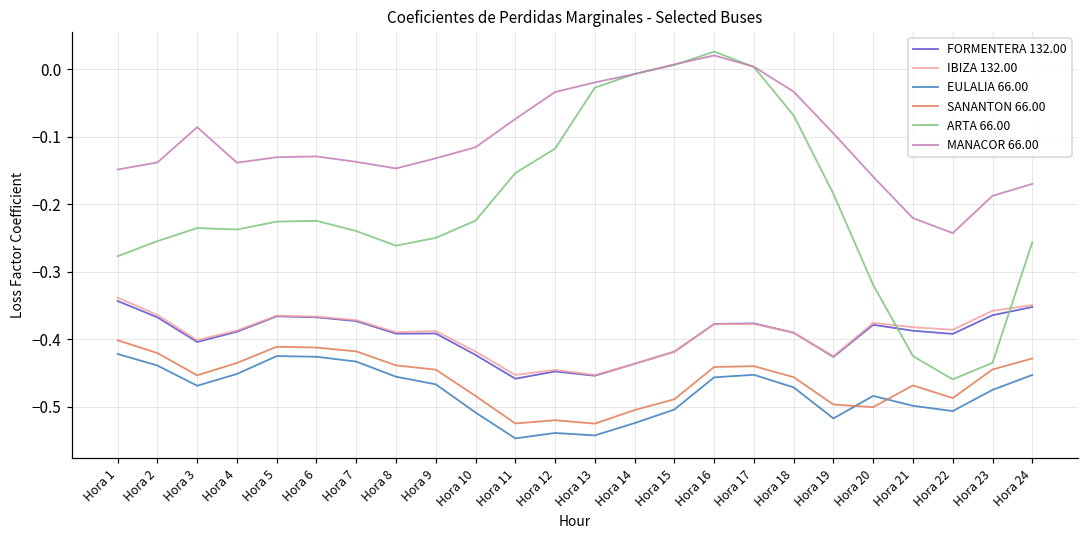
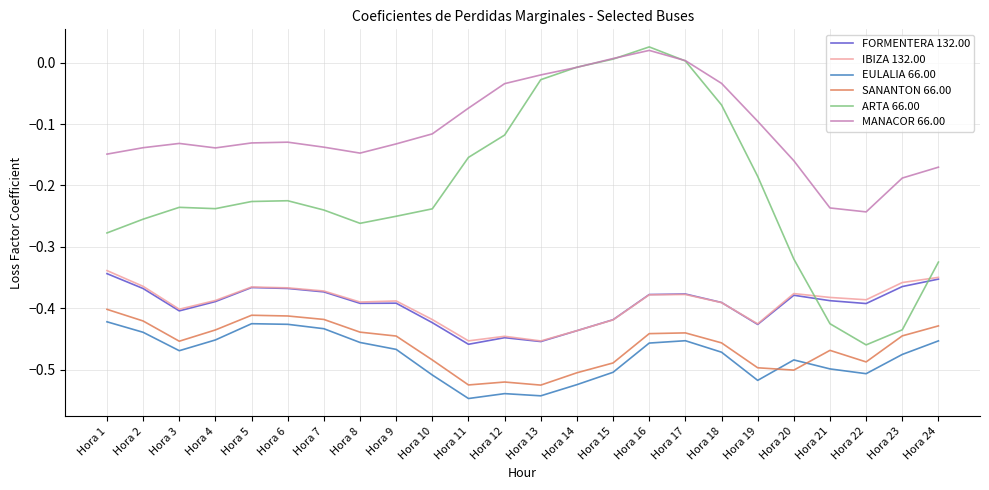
MANACOR 66.00, Hora 3: -0.09 -> -0.13
ARTA 66.00, Hora 10: -0.22 -> -0.24
MANACOR 66.00, Hora 21: -0.22 -> -0.24
ARTA 66.00, Hora 24: -0.26 -> -0.32
